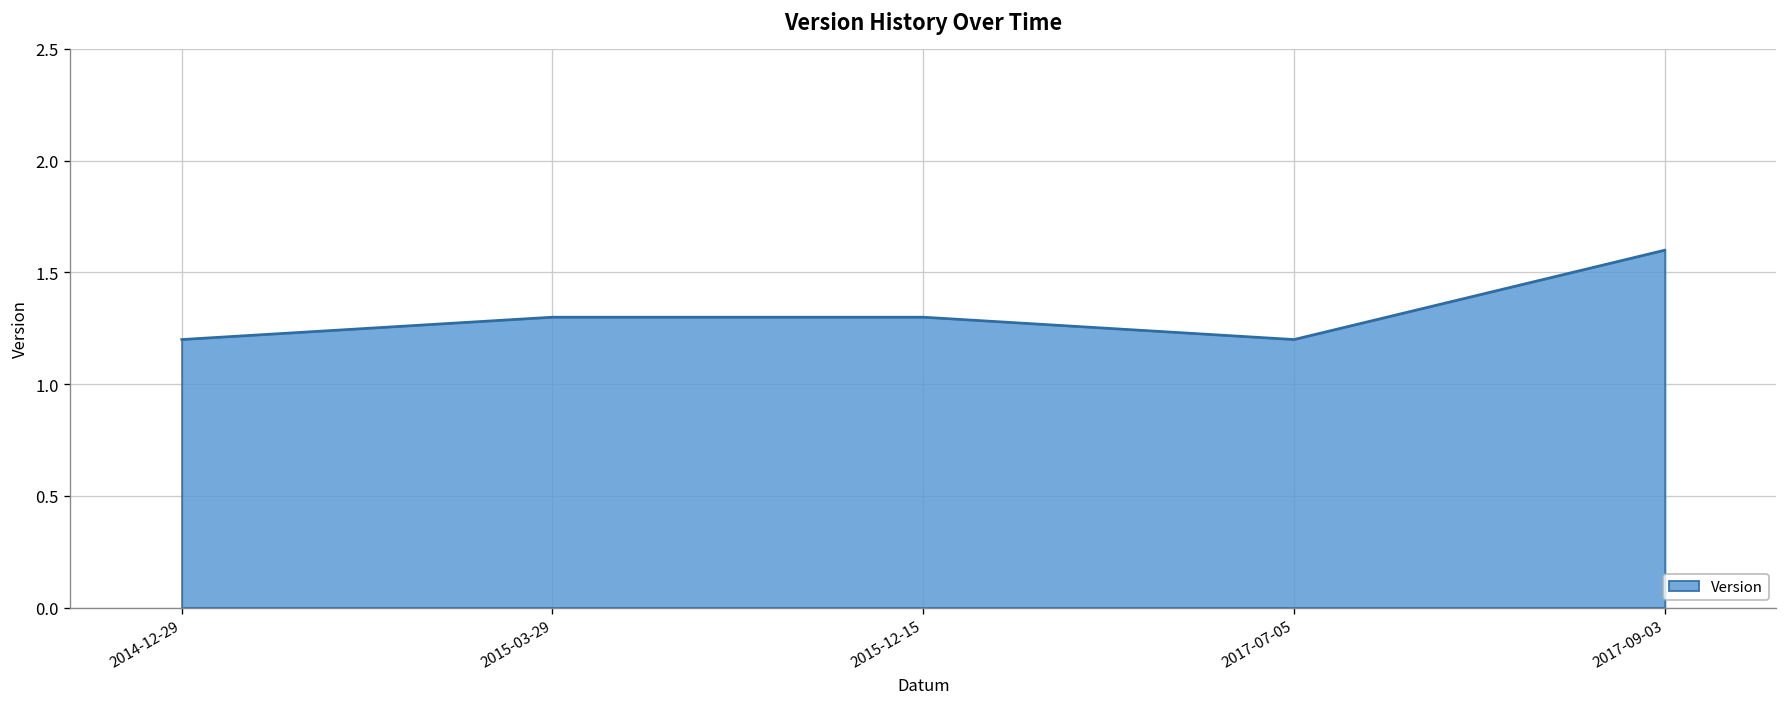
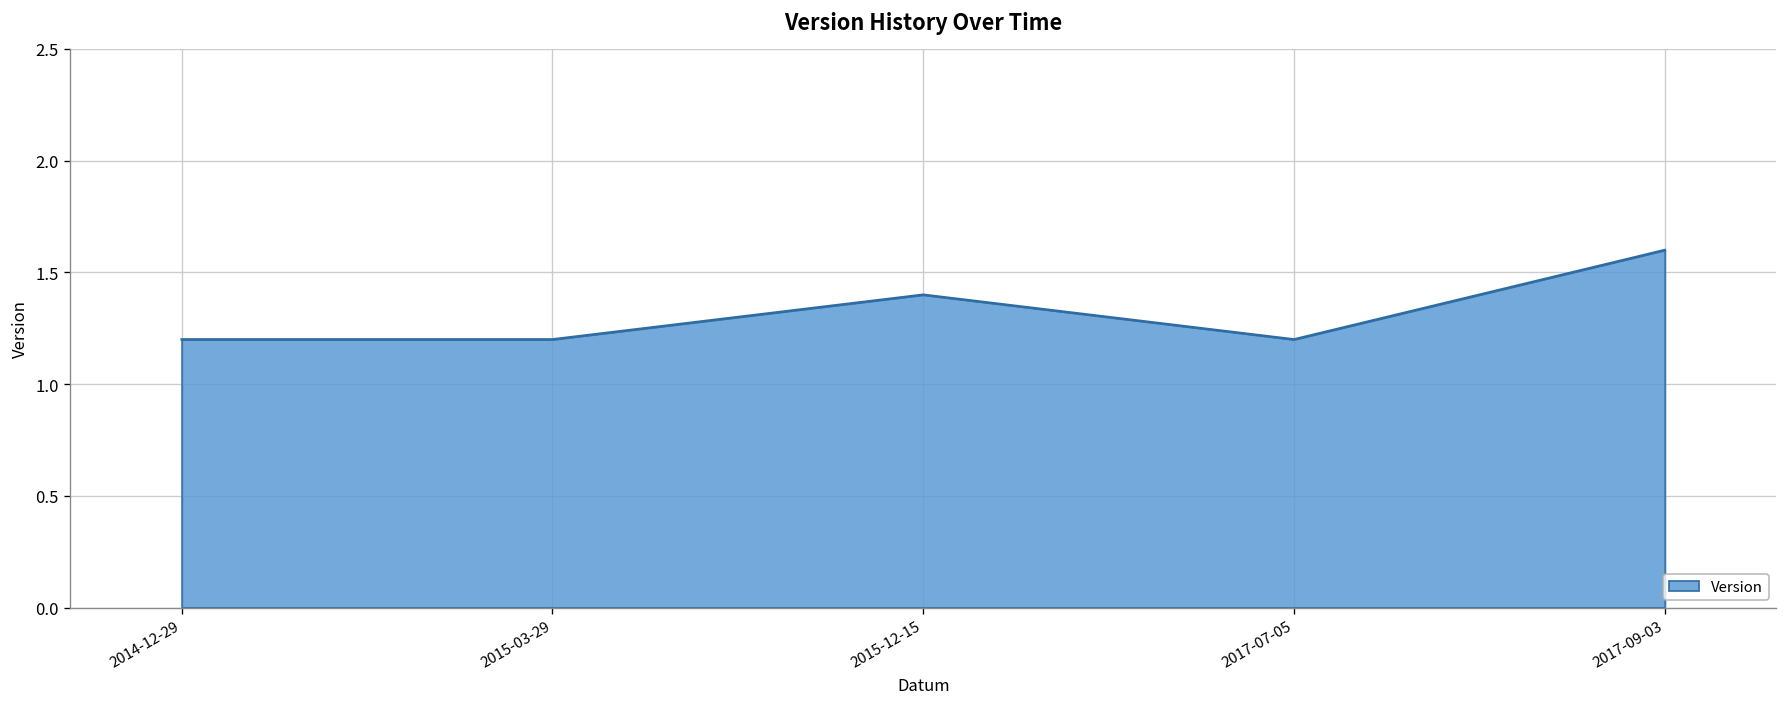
2015-03-29: 1.3 -> 1.2
2015-12-15: 1.3 -> 1.4
